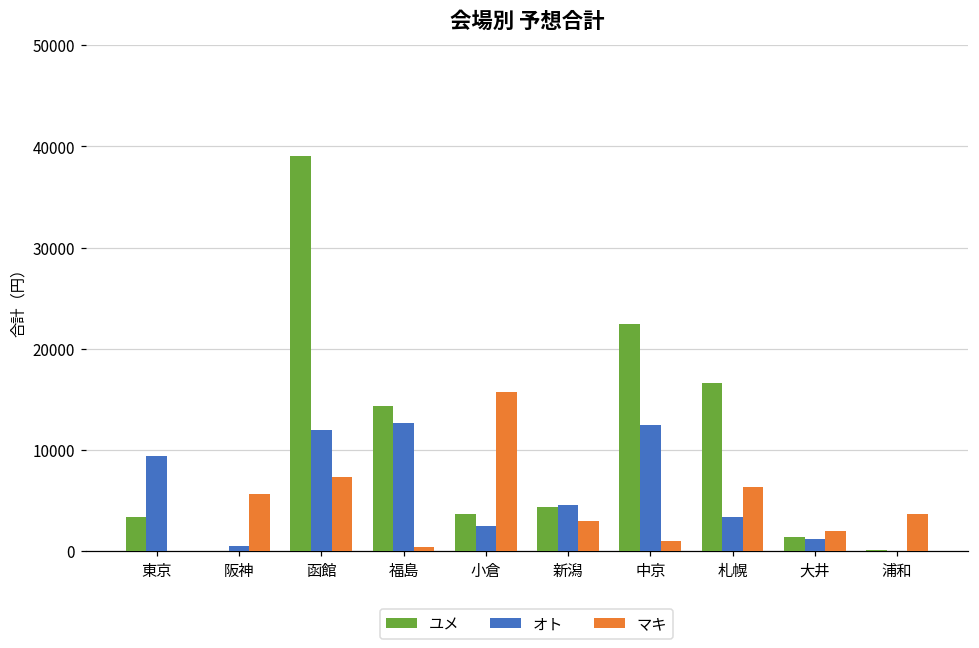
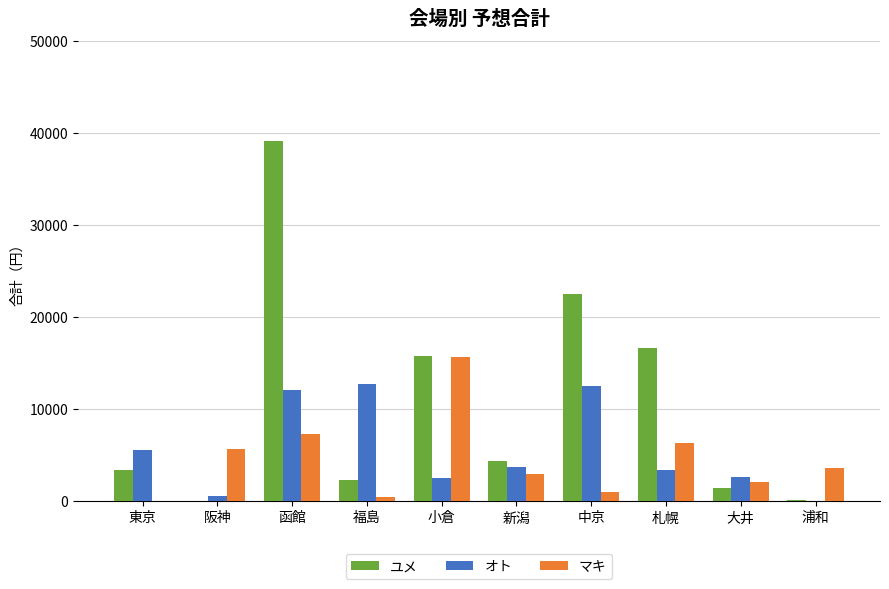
オト, 東京: 9000 -> 5000
ユメ, 福島: 14000 -> 2000
ユメ, 小倉: 4000 -> 16000
オト, 新潟: 5000 -> 4000
オト, 大井: 1000 -> 3000
